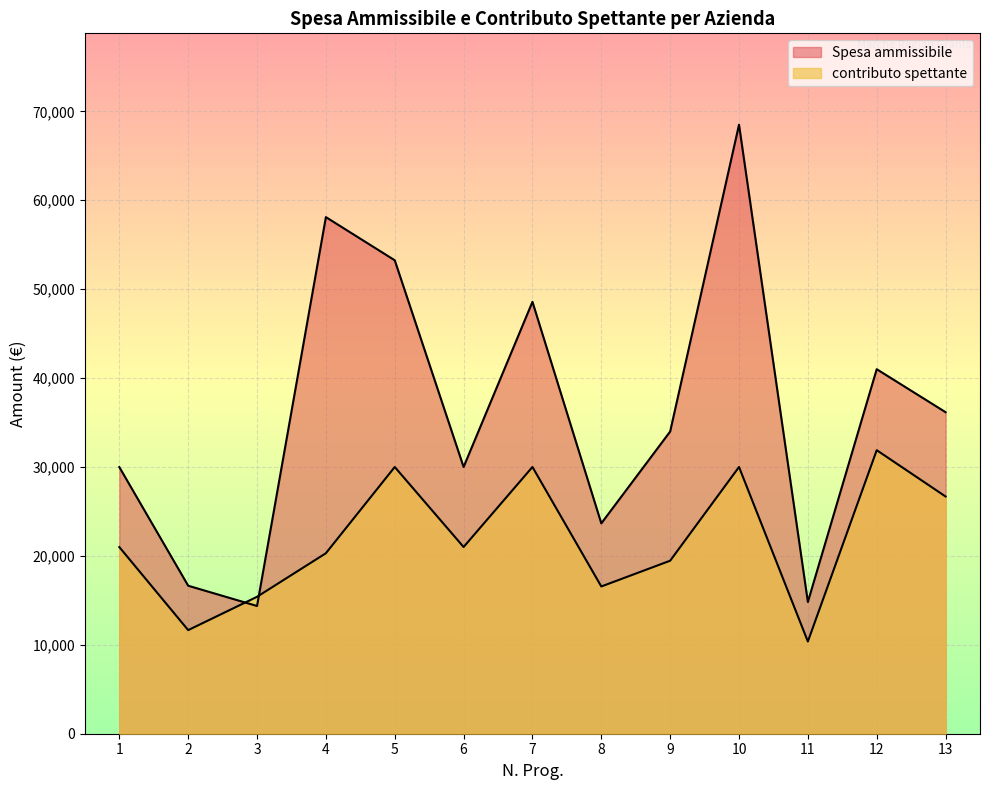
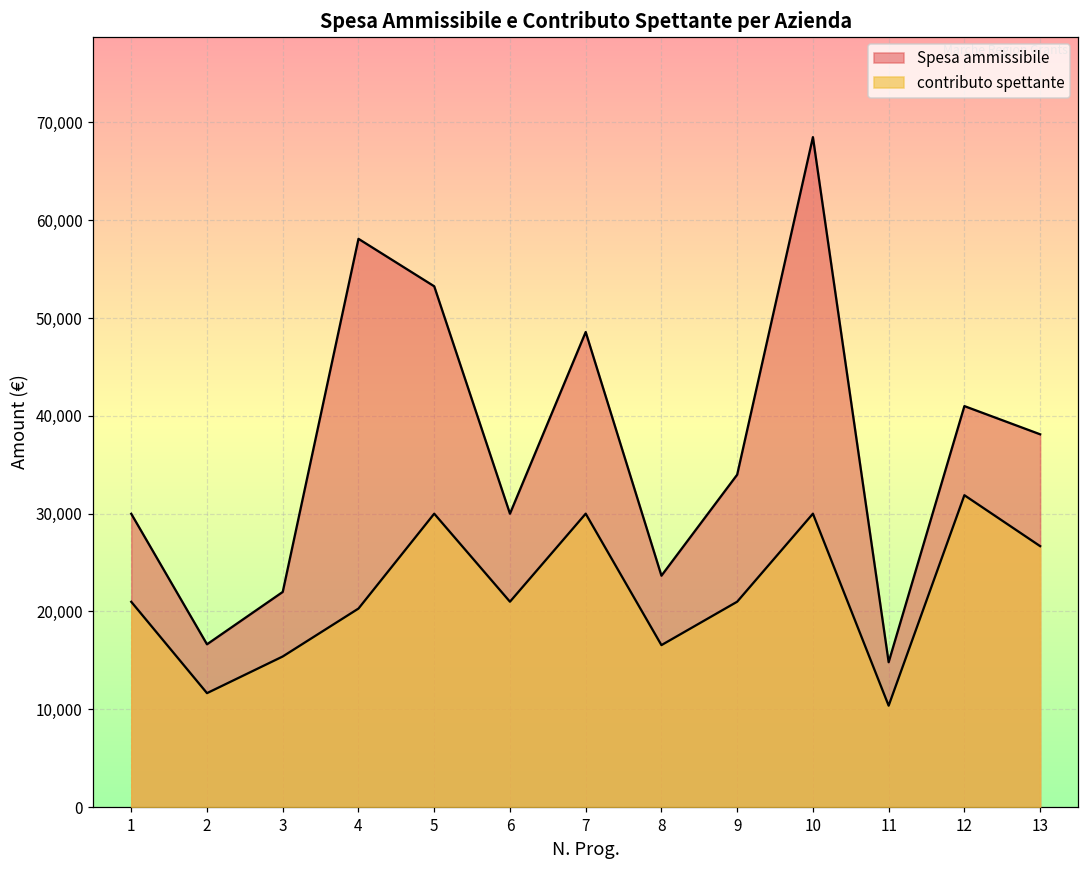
Spesa ammissibile, 3: 14,000 -> 22,000
contributo spettante, 9: 19,000 -> 21,000
Spesa ammissibile, 13: 36,000 -> 38,000
